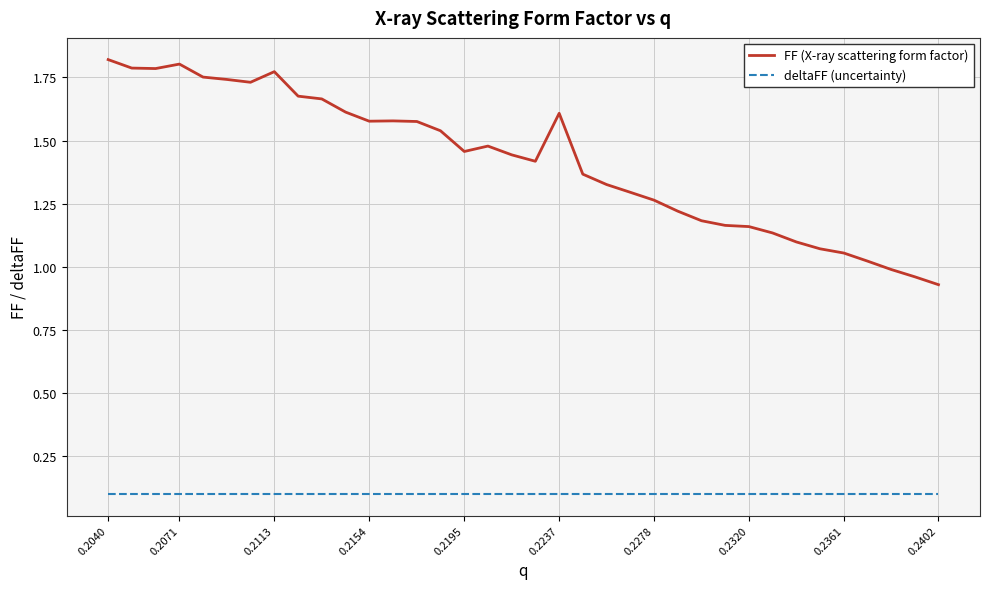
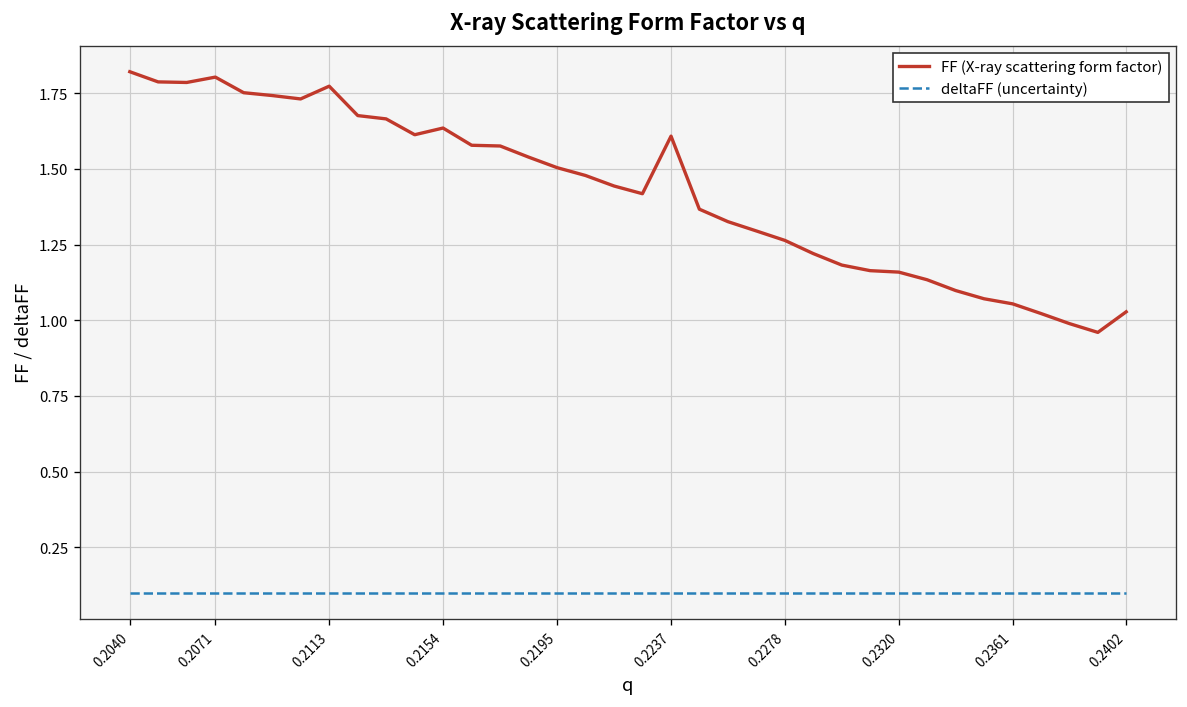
FF (X-ray scattering form factor), 0.2154: 1.58 -> 1.63
FF (X-ray scattering form factor), 0.2195: 1.46 -> 1.50
FF (X-ray scattering form factor), 0.2402: 0.93 -> 1.03
